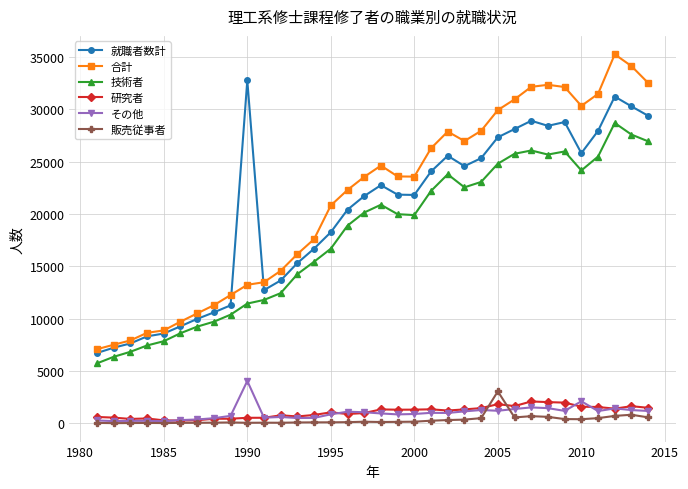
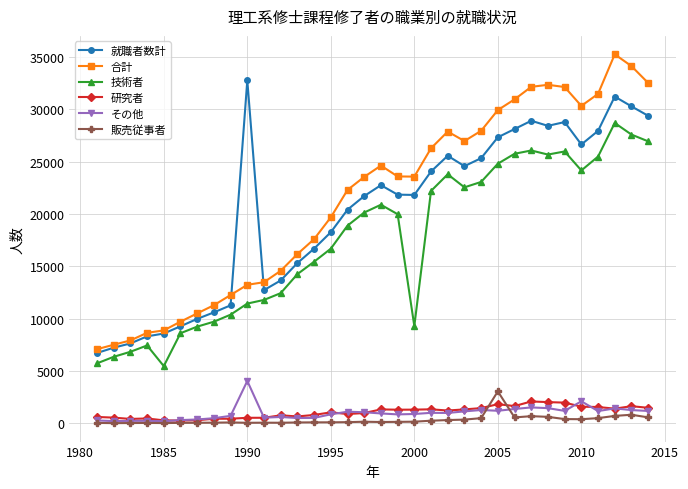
技術者, 1985: 7800 -> 5500
合計, 1995: 20800 -> 19700
技術者, 2000: 19900 -> 9300
就職者数計, 2010: 25800 -> 26700
